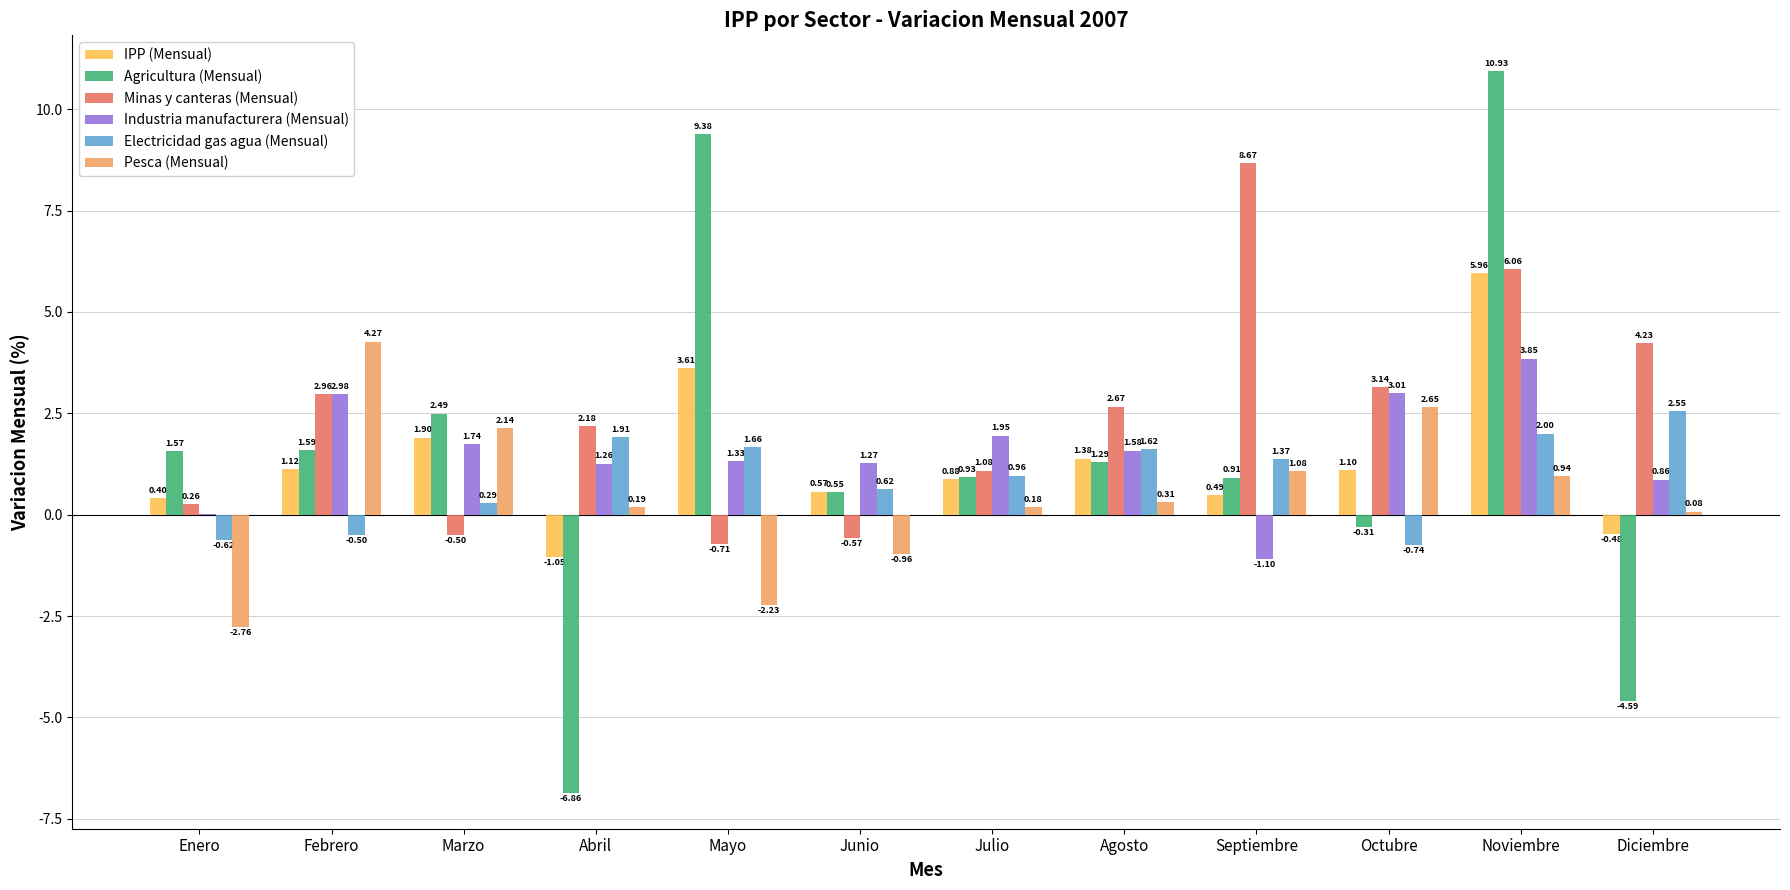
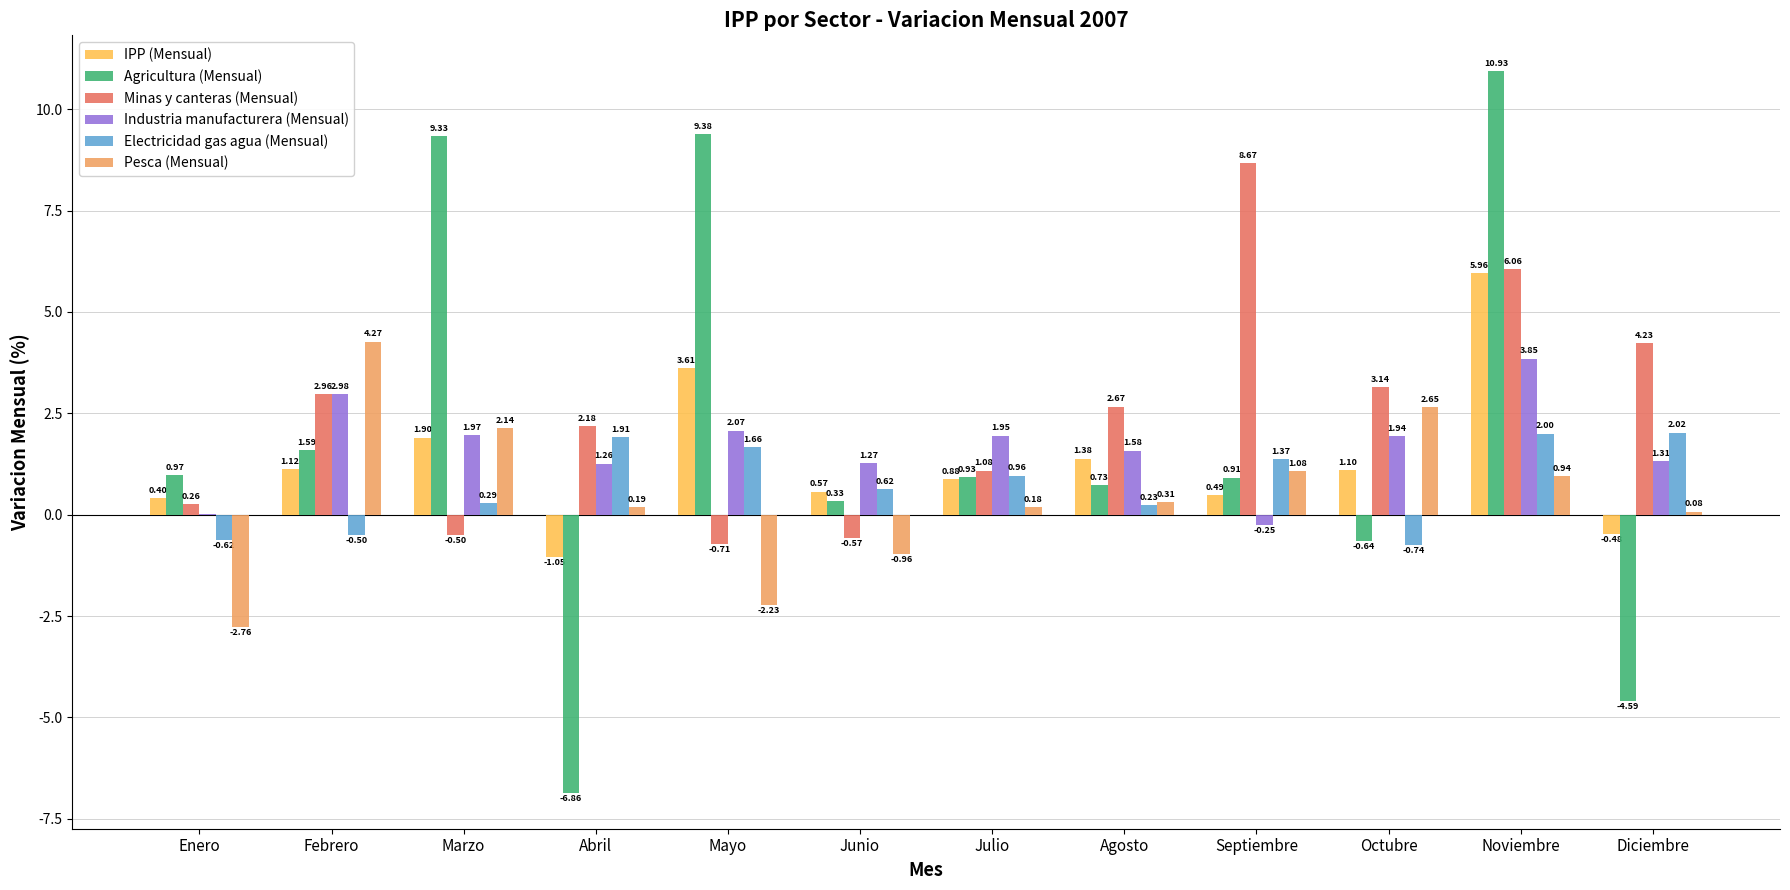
Agricultura (Mensual), Enero: 1.57 -> 0.97
Agricultura (Mensual), Marzo: 2.49 -> 9.33
Industria manufacturera (Mensual), Marzo: 1.74 -> 1.97
Industria manufacturera (Mensual), Mayo: 1.33 -> 2.07
Agricultura (Mensual), Junio: 0.55 -> 0.33
Agricultura (Mensual), Agosto: 1.29 -> 0.73
Electricidad gas agua (Mensual), Agosto: 1.62 -> 0.23
Industria manufacturera (Mensual), Septiembre: -1.10 -> -0.25
Agricultura (Mensual), Octubre: -0.31 -> -0.64
Industria manufacturera (Mensual), Octubre: 3.01 -> 1.94
Industria manufacturera (Mensual), Diciembre: 0.86 -> 1.31
Electricidad gas agua (Mensual), Diciembre: 2.55 -> 2.02
